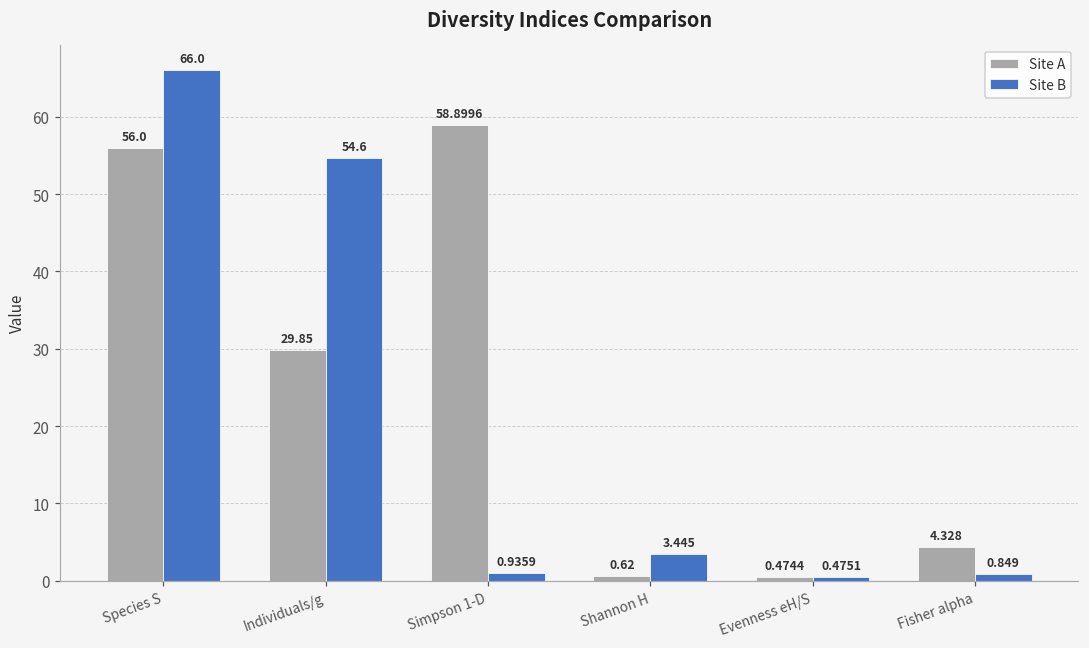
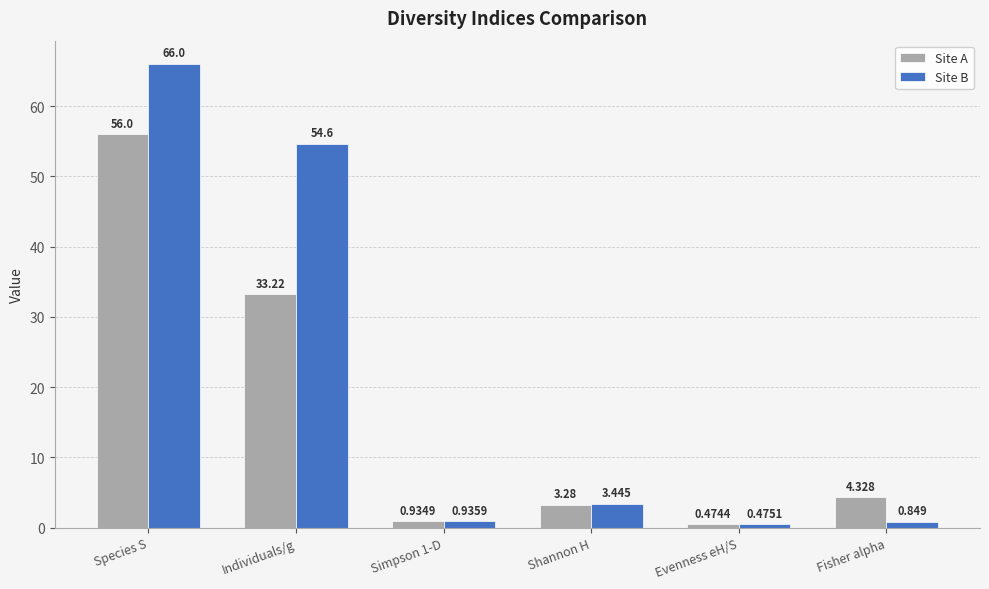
Site A, Individuals/g: 29.85 -> 33.22
Site A, Simpson 1-D: 58.8996 -> 0.9349
Site A, Shannon H: 0.62 -> 3.28
